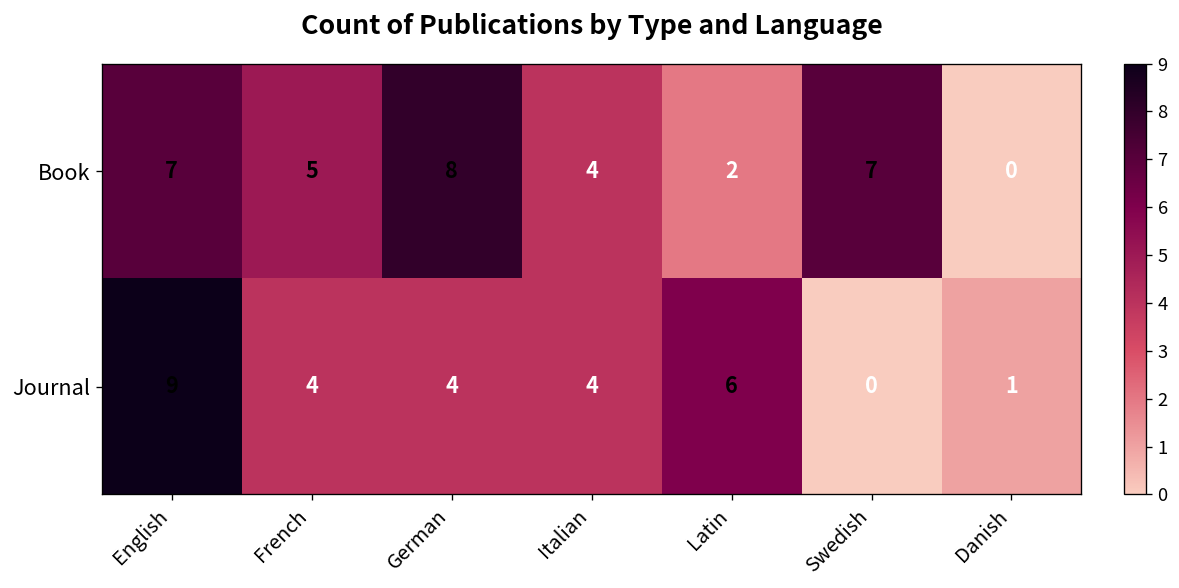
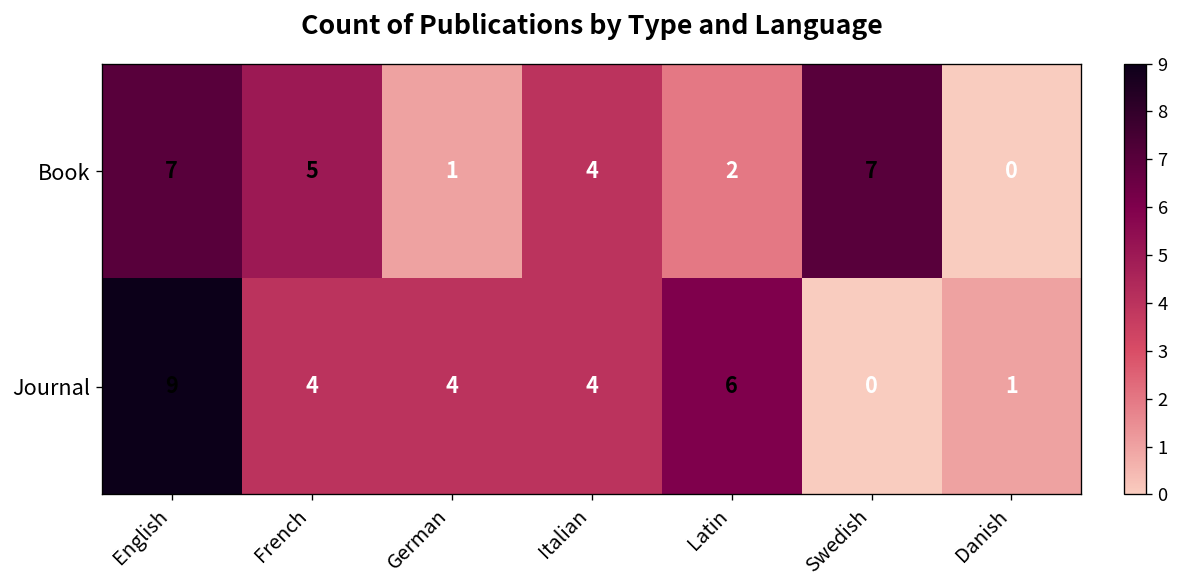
Book, German: 8 -> 1
